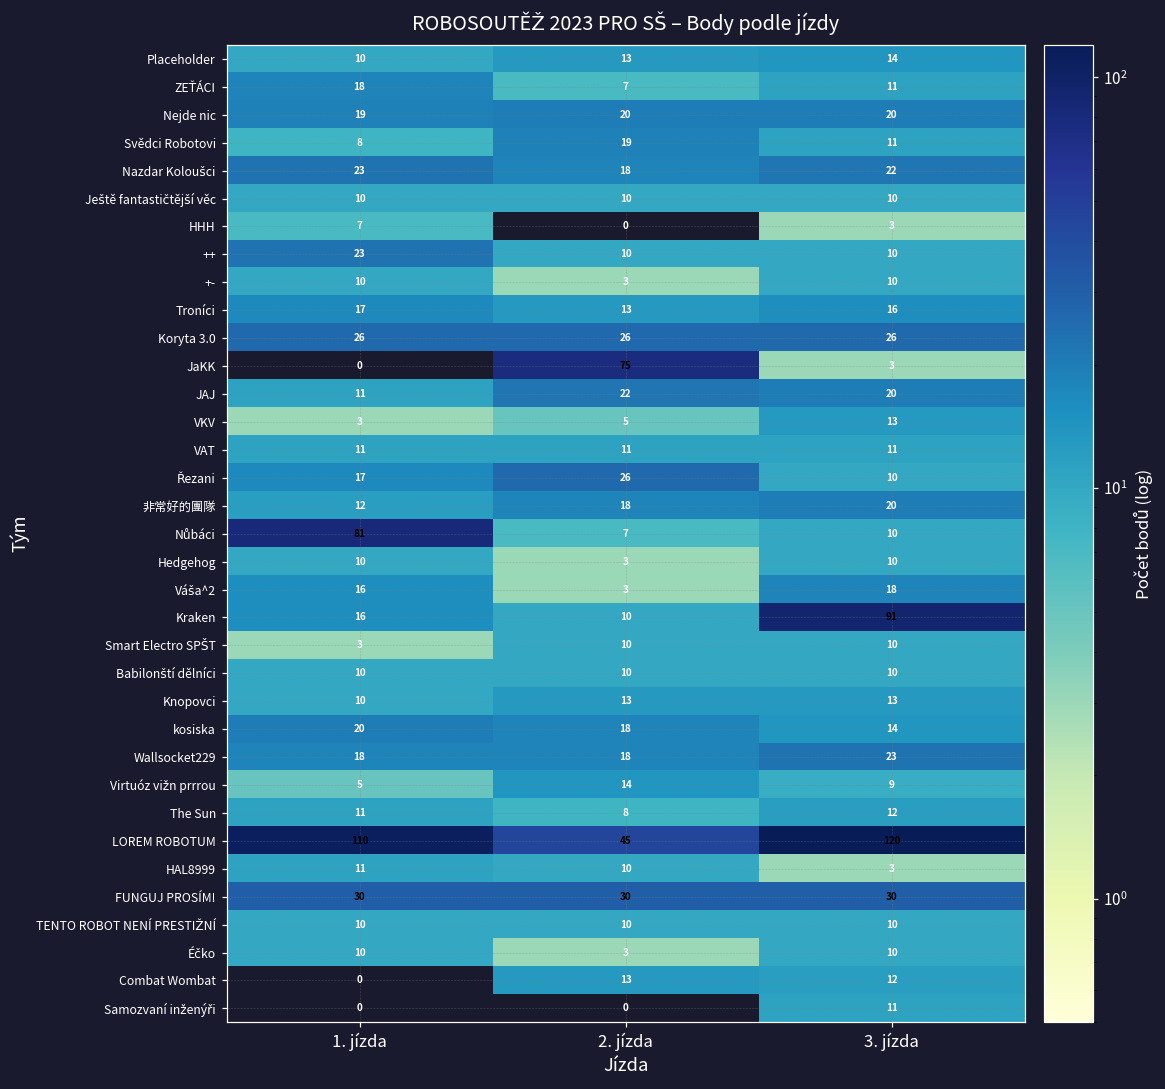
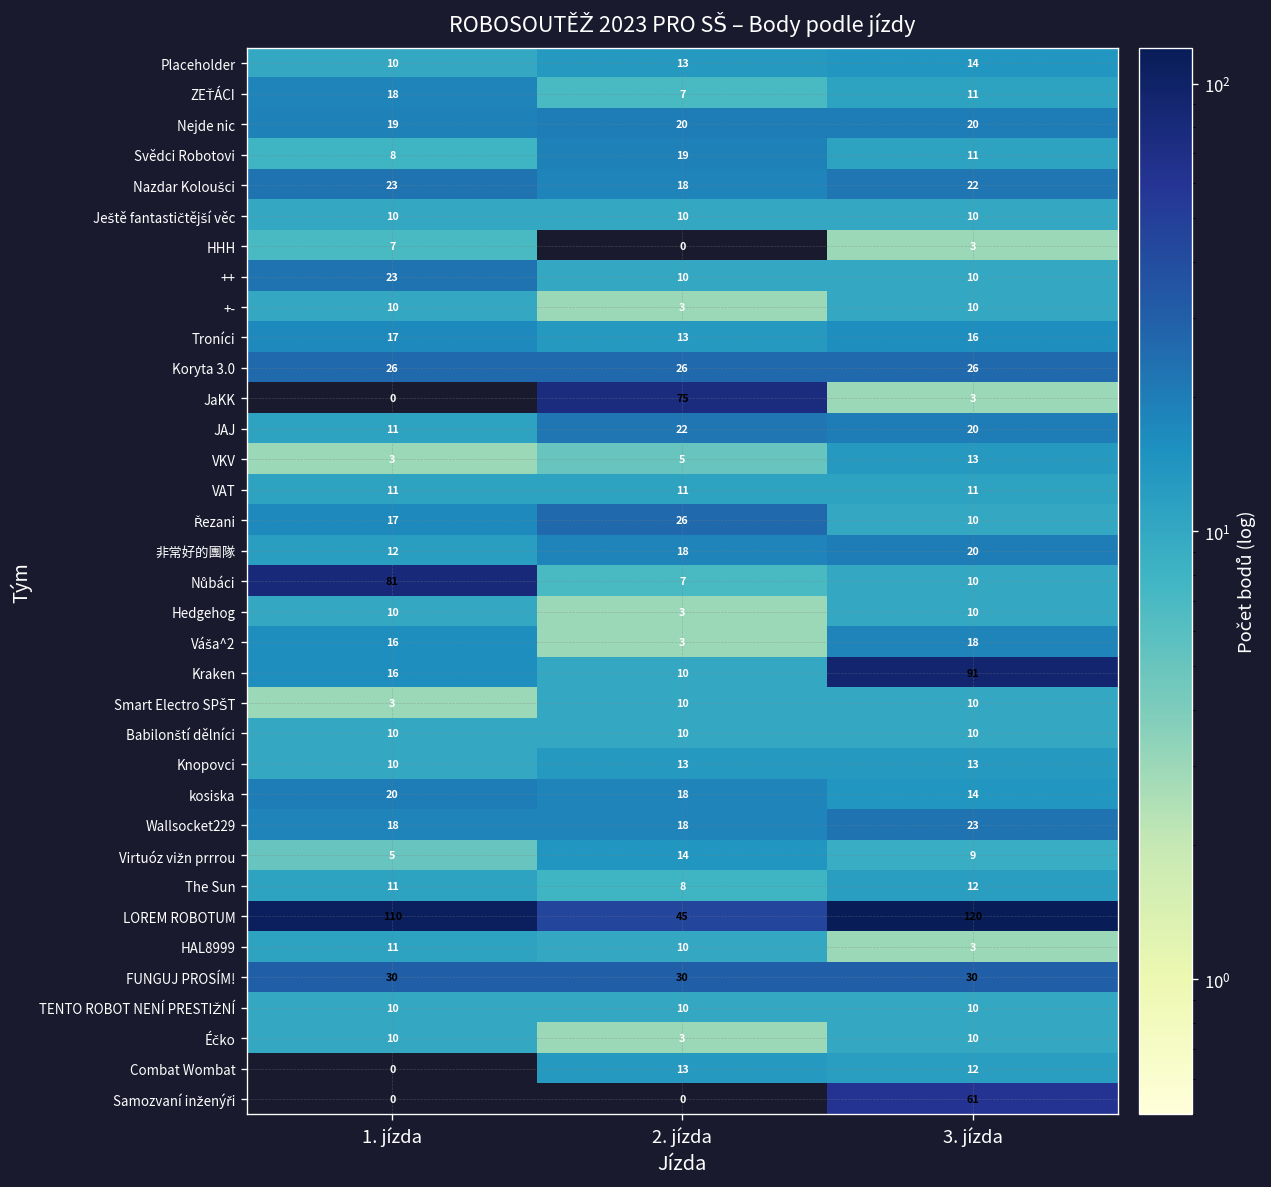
Samozvaní inženýři, 3. jízda: 11 -> 61
